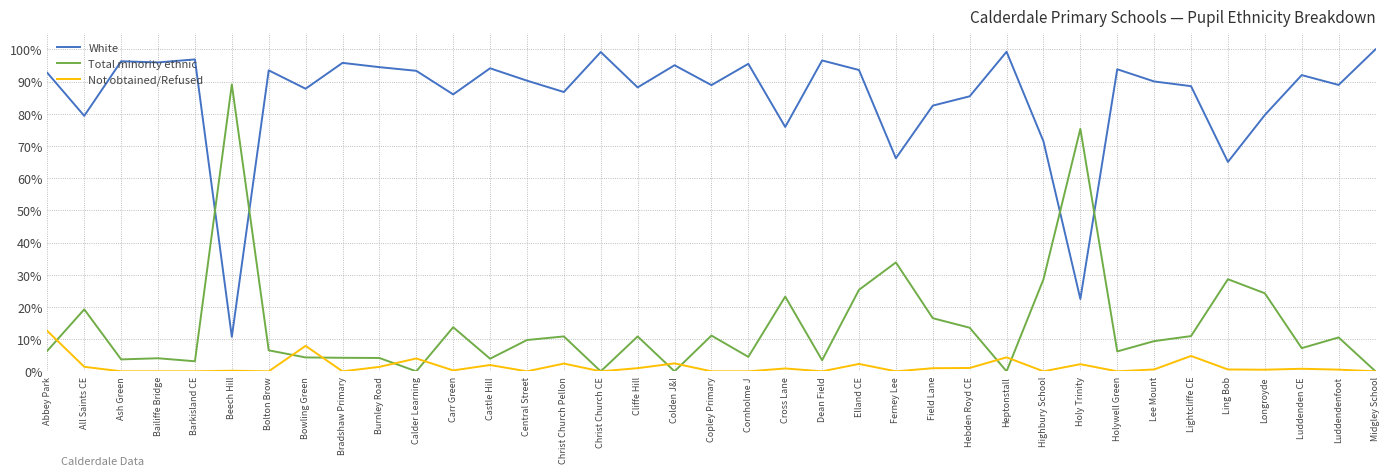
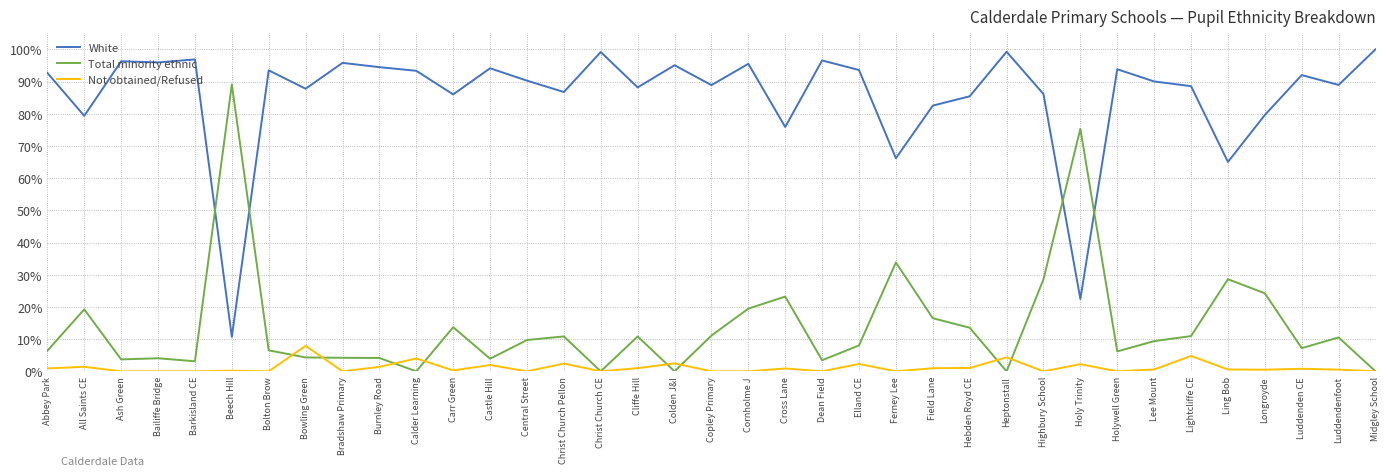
Not obtained/Refused, Abbey Park: 13% -> 1%
Total minority ethnic, Cornholme J: 4% -> 19%
Total minority ethnic, Elland CE: 25% -> 8%
White, Highbury School: 71% -> 86%
